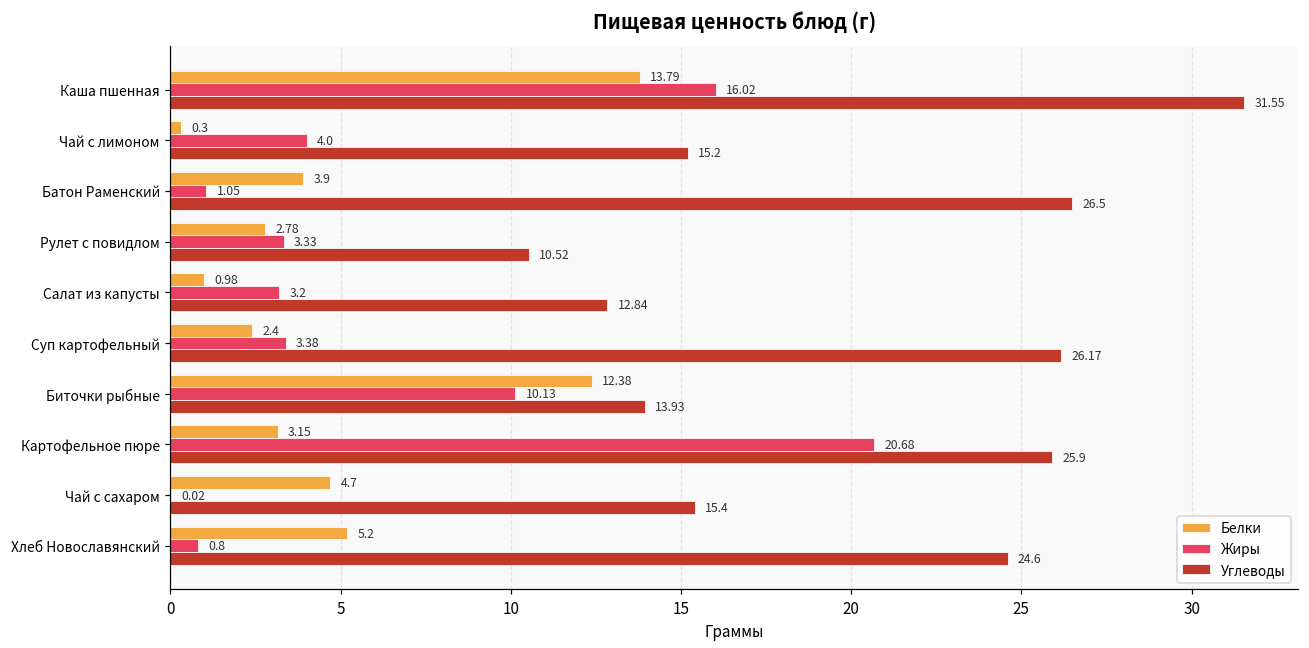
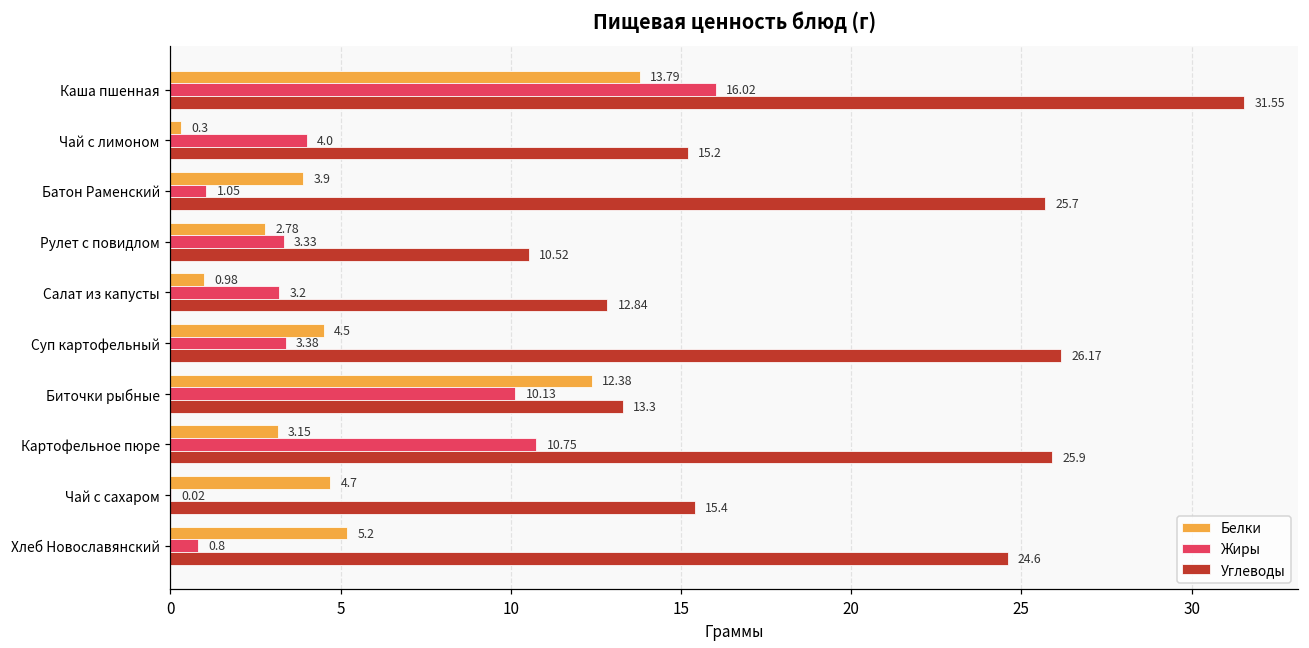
Углеводы, Батон Раменский: 26.5 -> 25.7
Белки, Суп картофельный: 2.4 -> 4.5
Углеводы, Биточки рыбные: 13.93 -> 13.3
Жиры, Картофельное пюре: 20.68 -> 10.75
